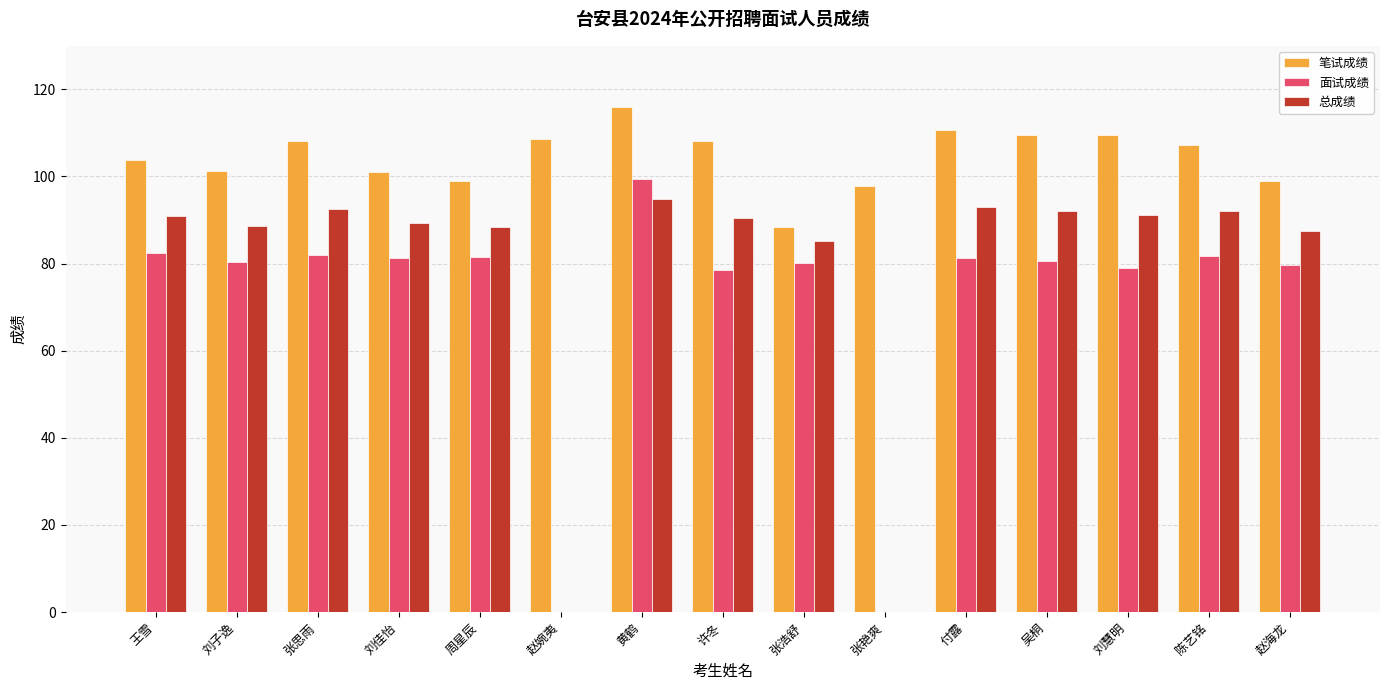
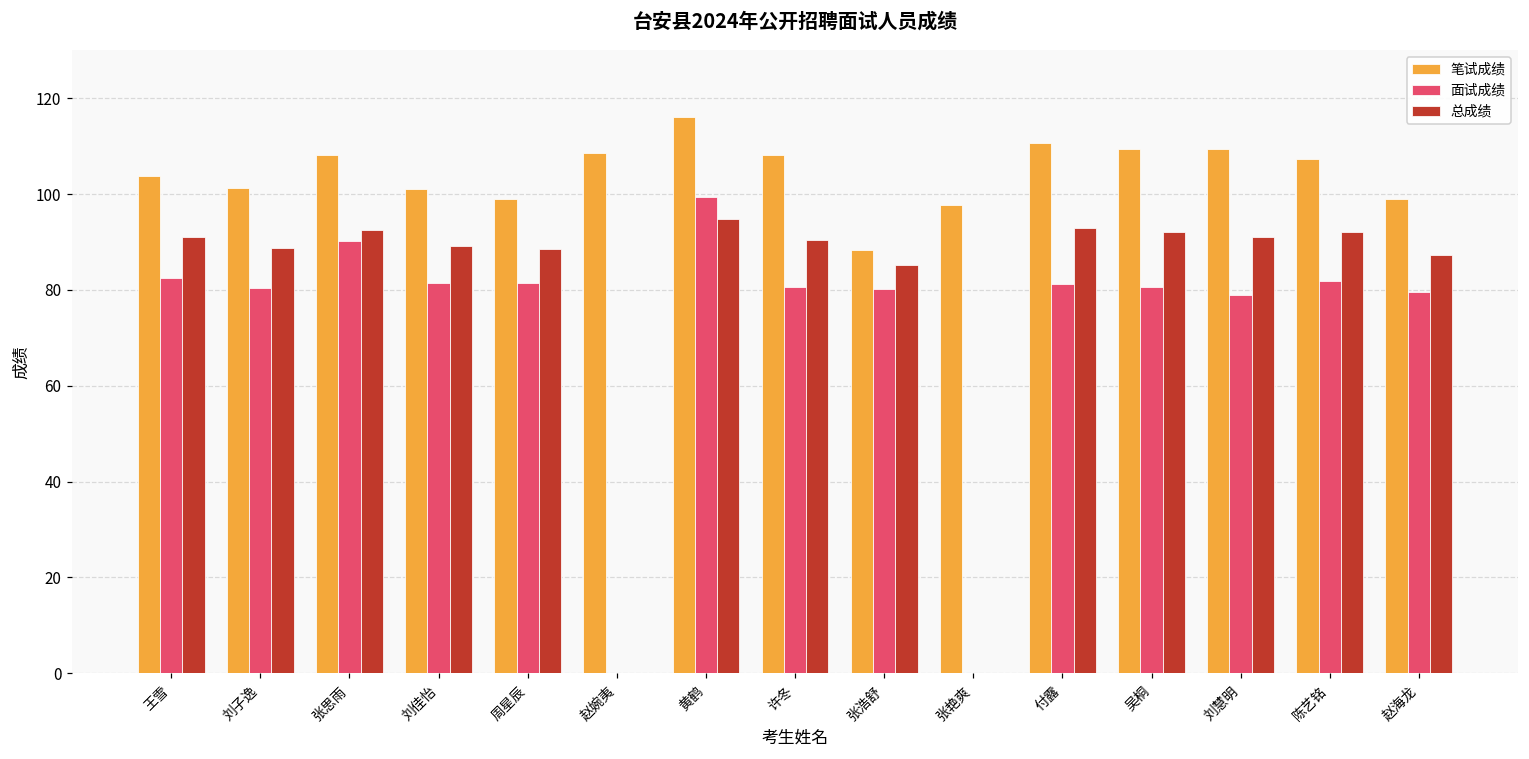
面试成绩, 张思雨: 82 -> 90
面试成绩, 许冬: 79 -> 81
